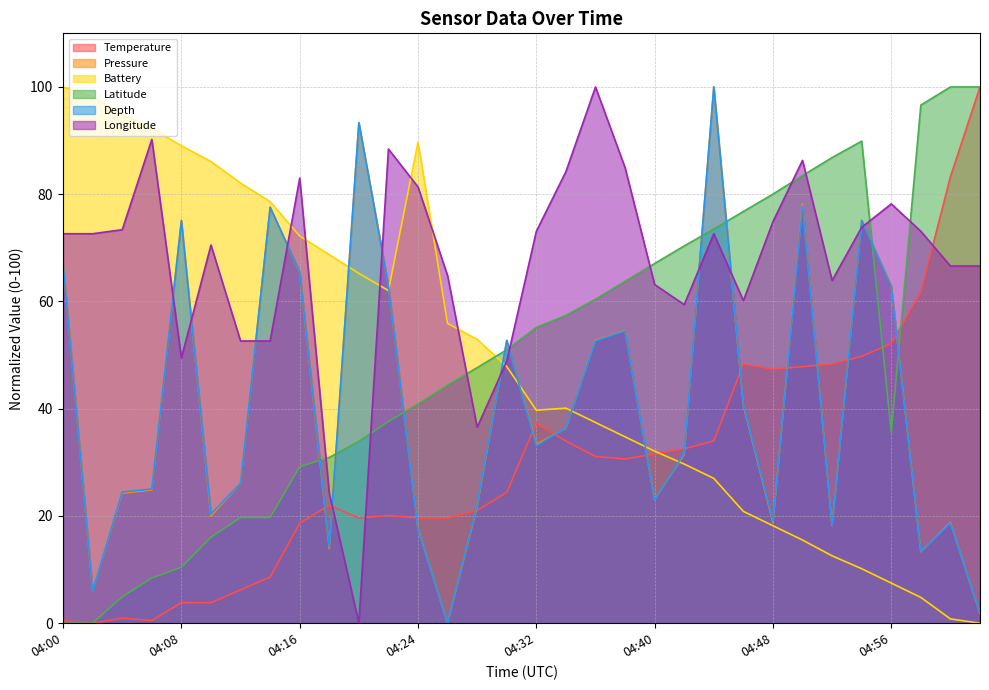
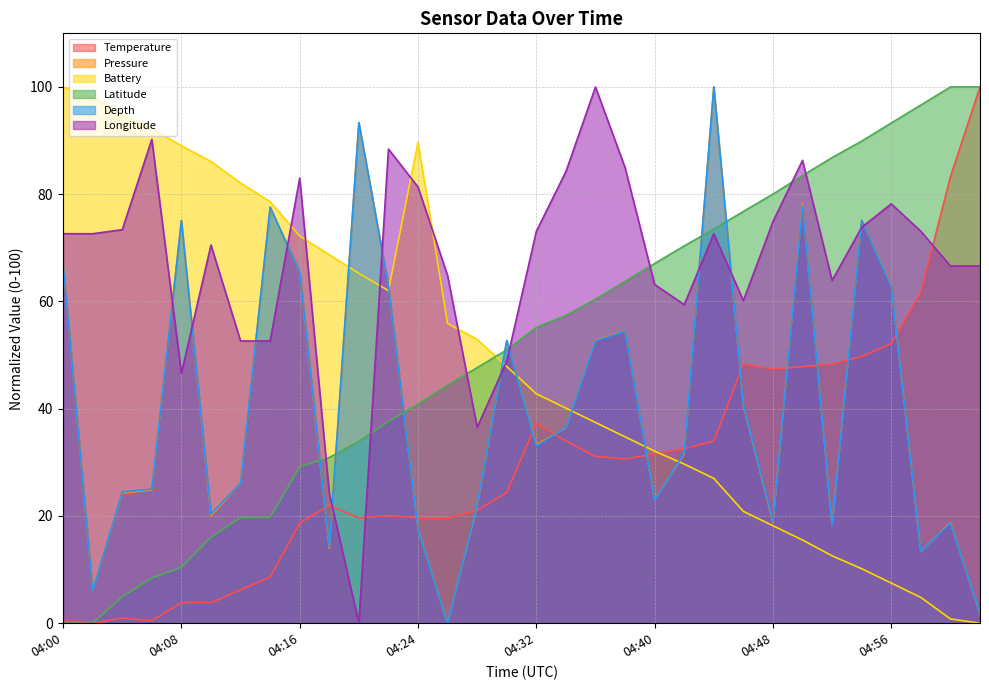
Longitude, 04:08: 49 -> 47
Battery, 04:32: 40 -> 43
Latitude, 04:56: 36 -> 93
